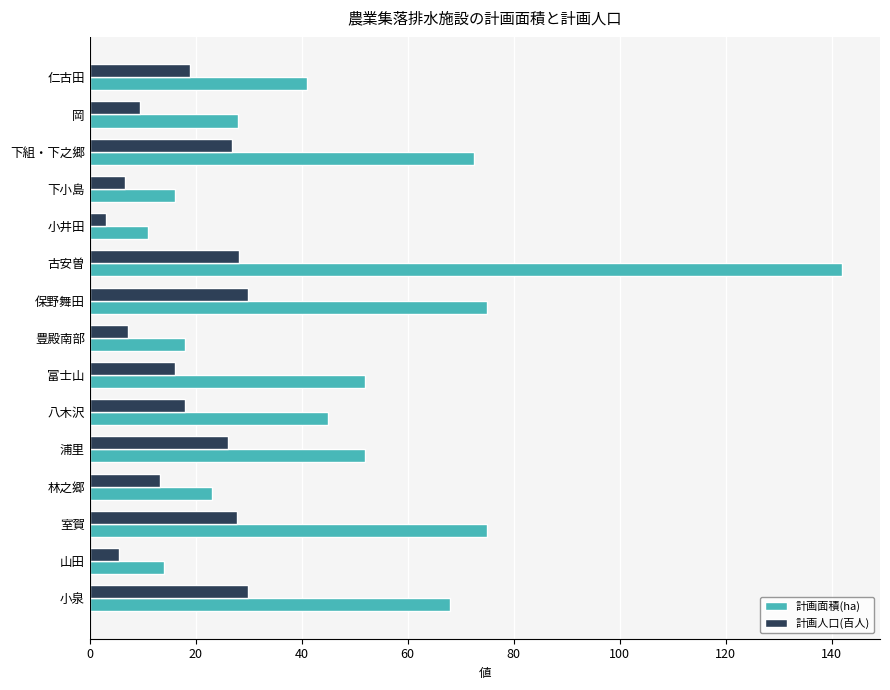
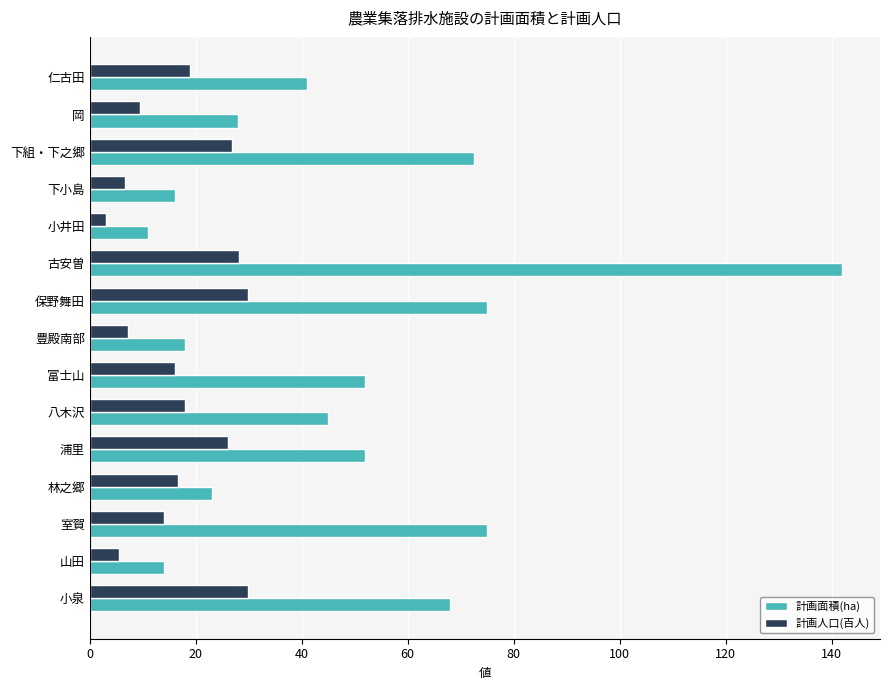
計画人口(百人), 林之郷: 13 -> 17
計画人口(百人), 室賀: 28 -> 14
